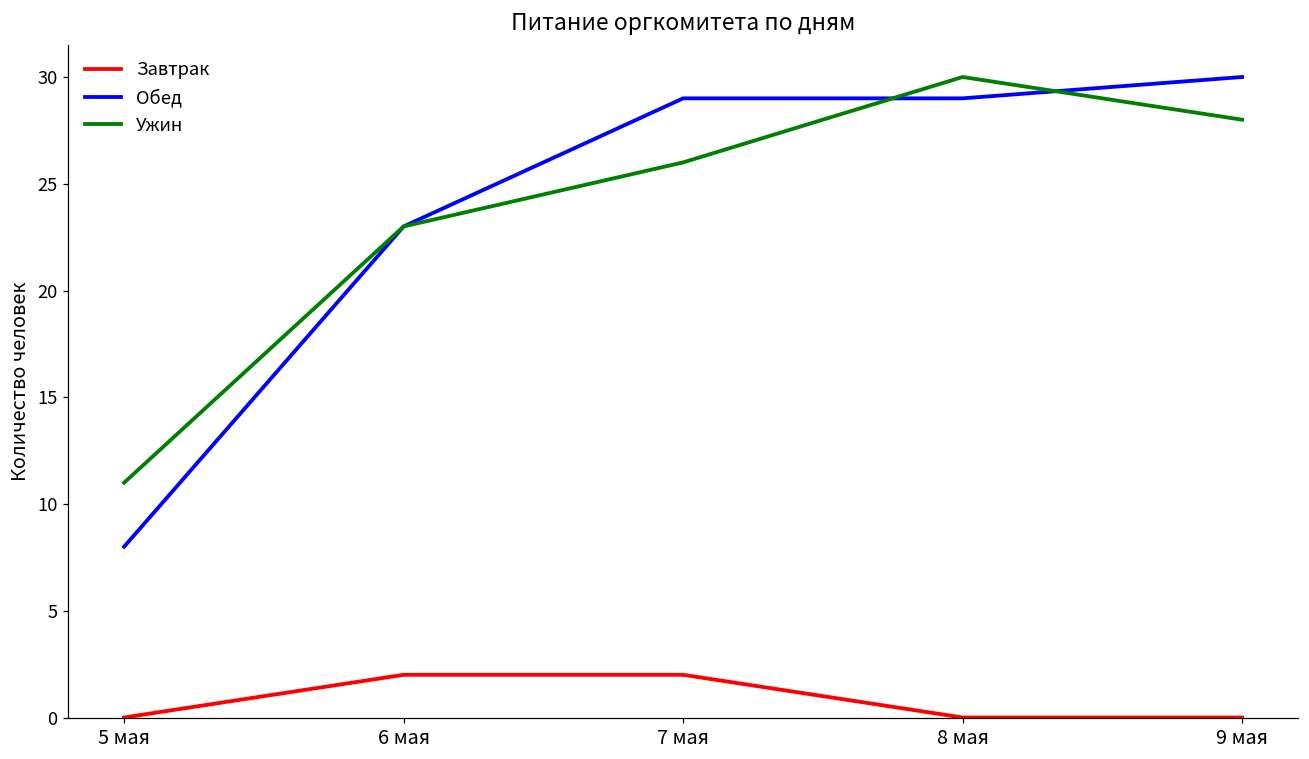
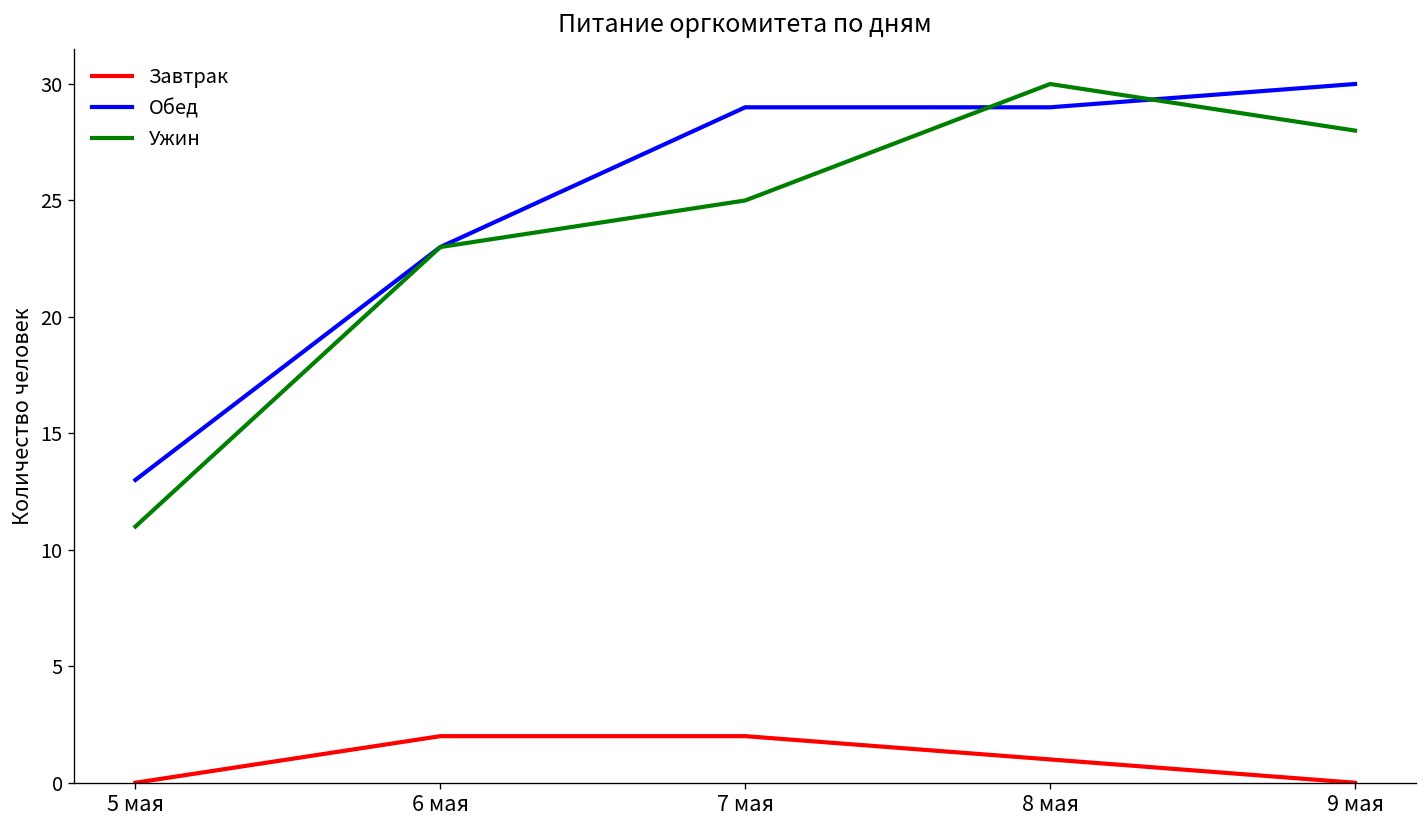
Обед, 5 мая: 8 -> 13
Ужин, 7 мая: 26 -> 25
Завтрак, 8 мая: 0 -> 1
